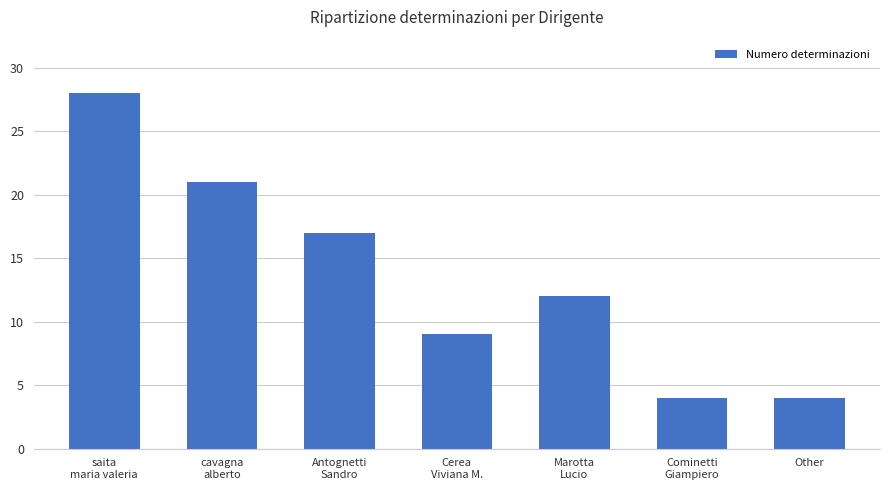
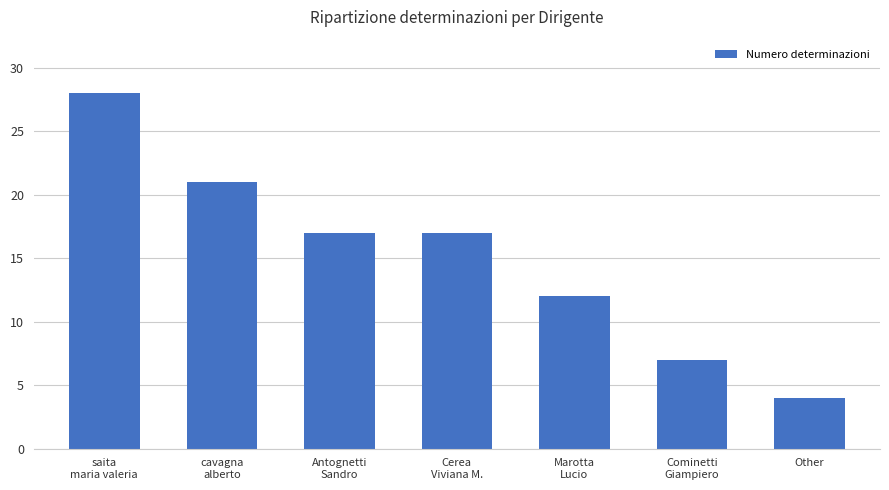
Cerea Viviana M.: 9 -> 17
Cominetti Giampiero: 4 -> 7
